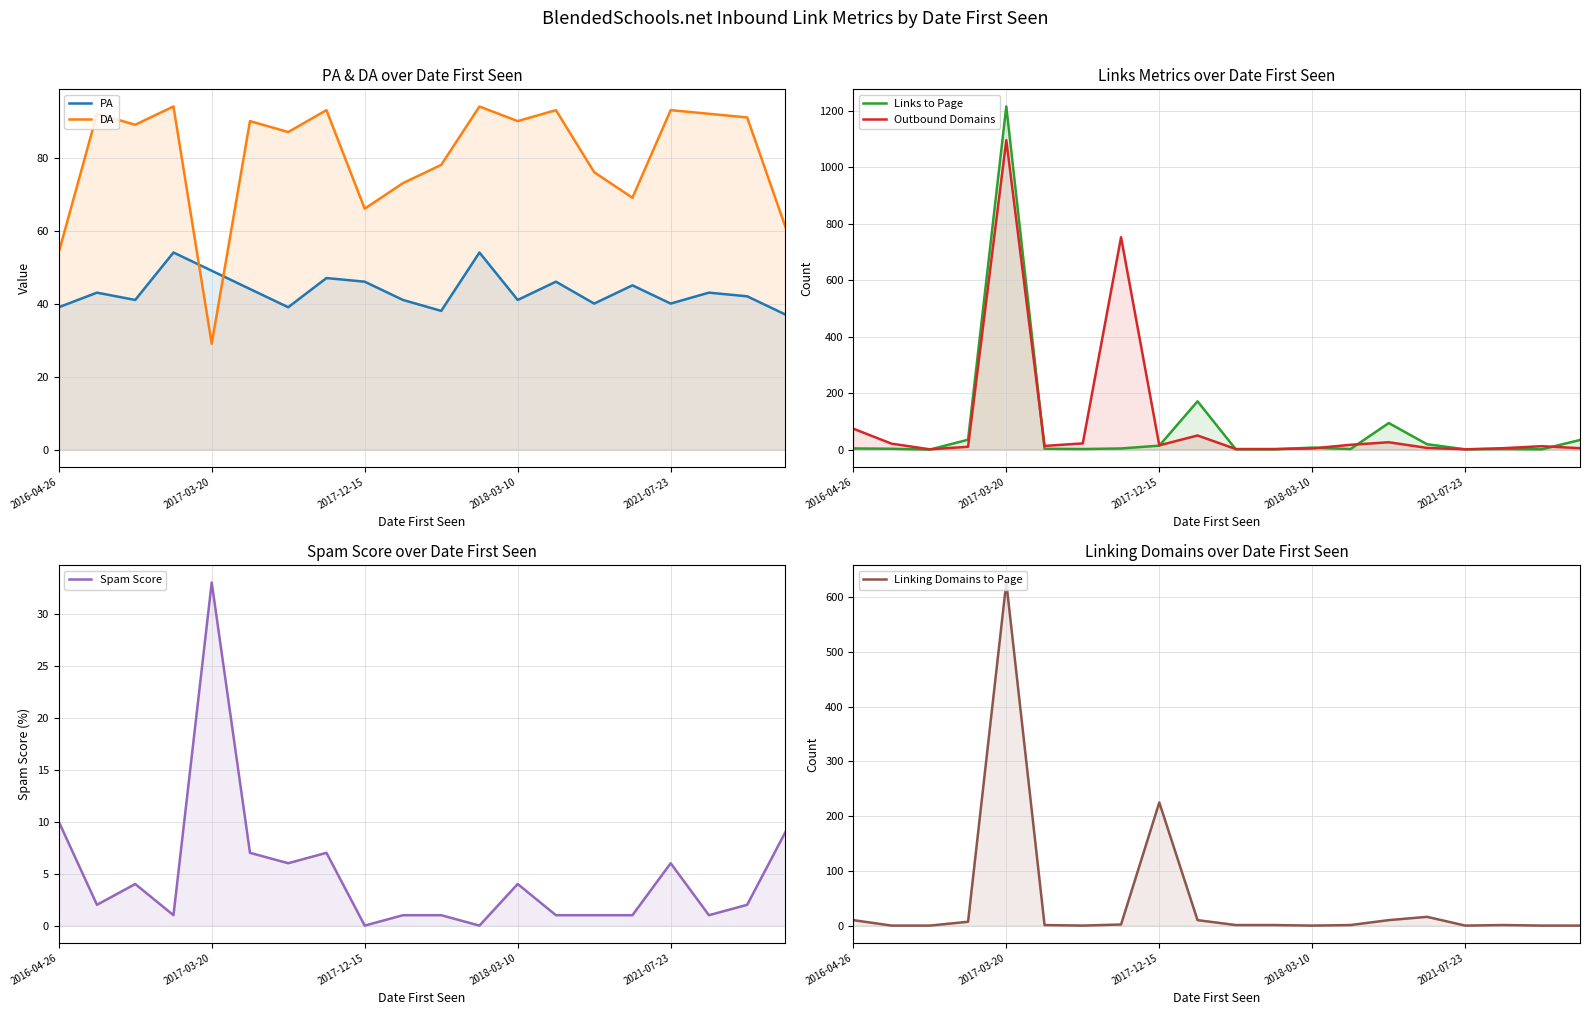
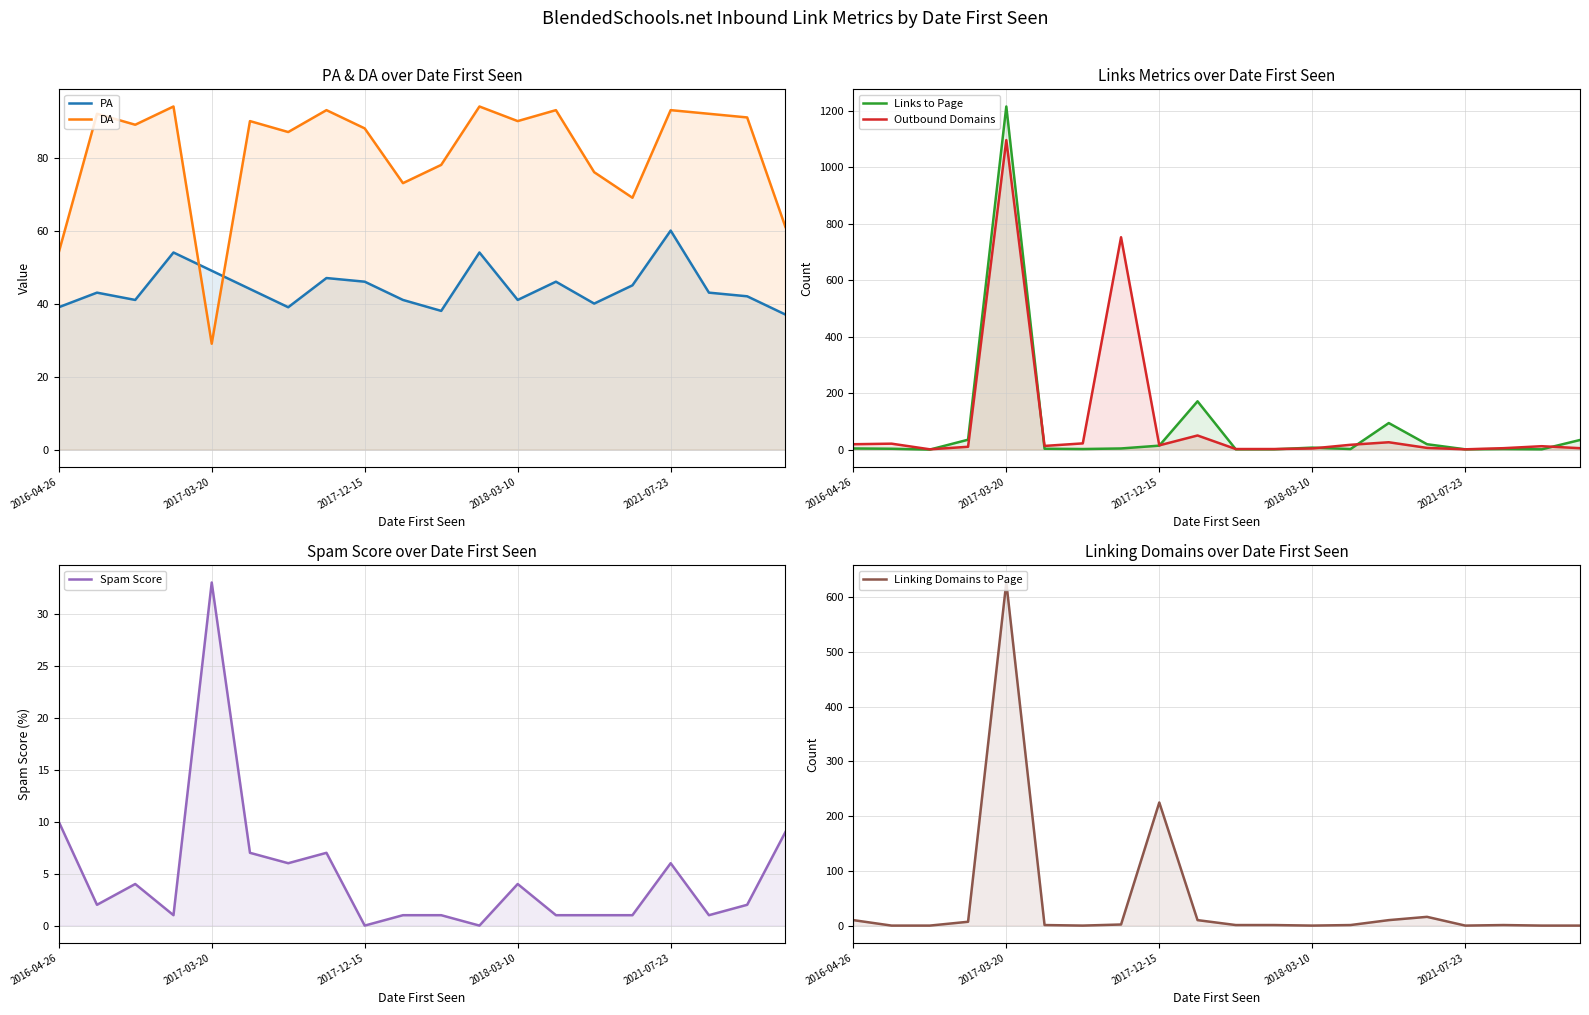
PA & DA over Date First Seen, DA, 2017-12-15: 66 -> 88
PA & DA over Date First Seen, PA, 2021-07-23: 40 -> 60
Links Metrics over Date First Seen, Outbound Domains, 2016-04-26: 70 -> 20
